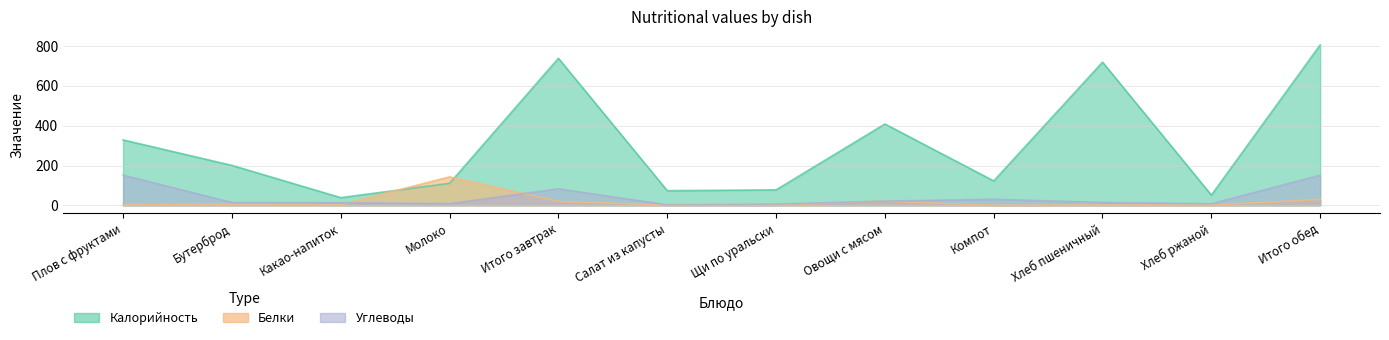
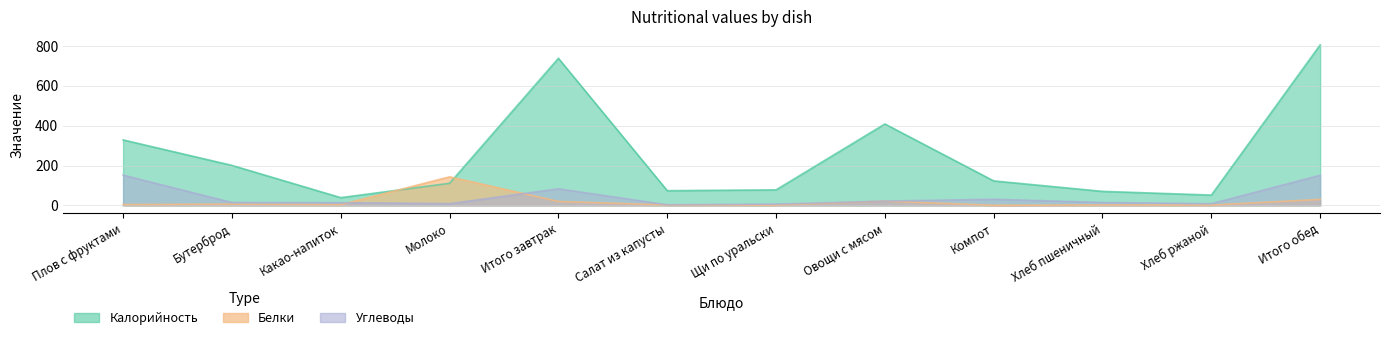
Калорийность, Хлеб пшеничный: 720 -> 70
